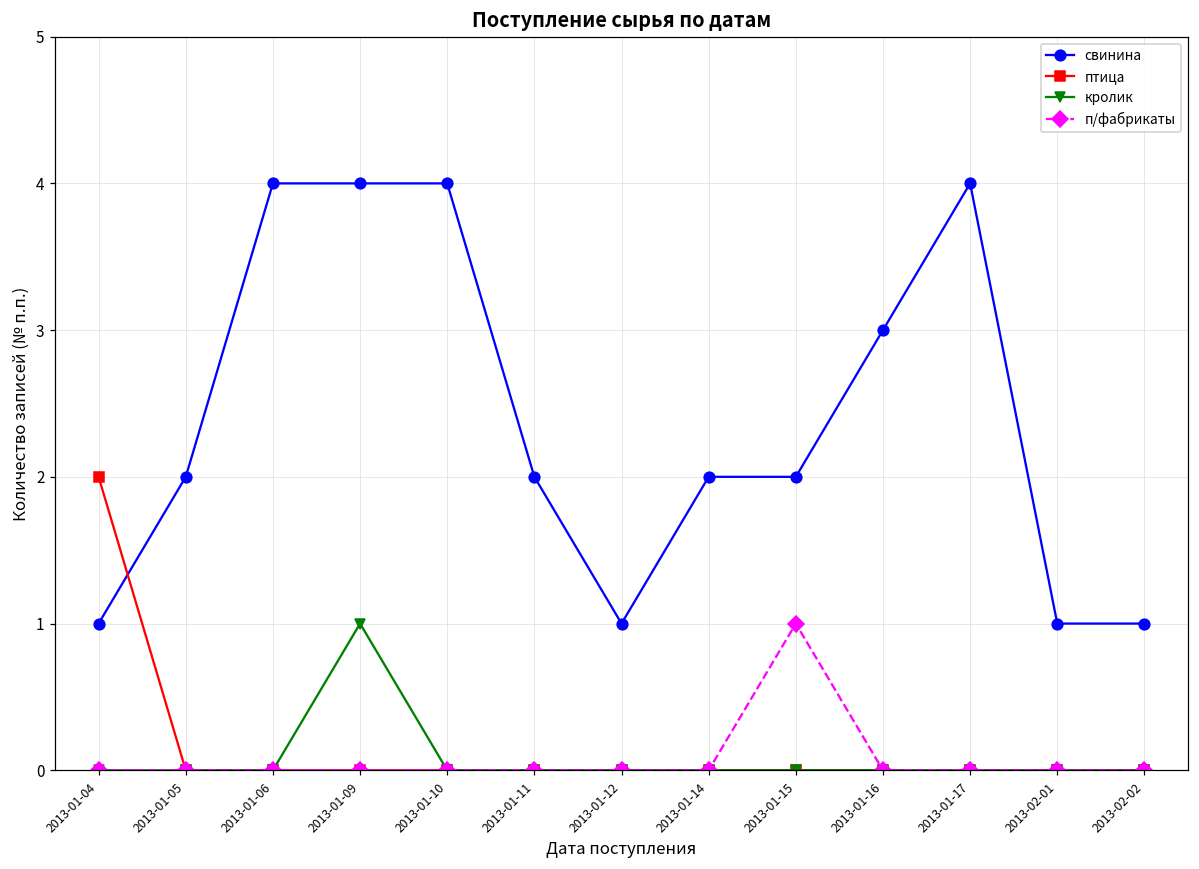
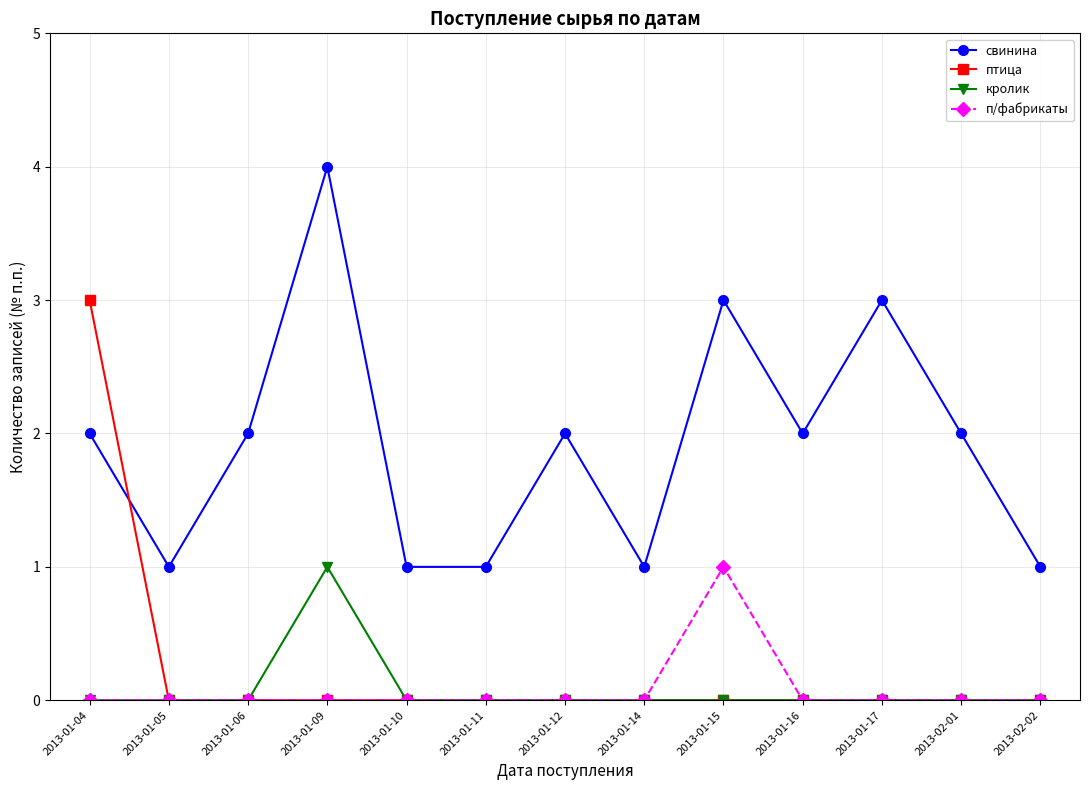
свинина, 2013-01-04: 1 -> 2
птица, 2013-01-04: 2 -> 3
свинина, 2013-01-05: 2 -> 1
свинина, 2013-01-06: 4 -> 2
свинина, 2013-01-10: 4 -> 1
свинина, 2013-01-11: 2 -> 1
свинина, 2013-01-12: 1 -> 2
свинина, 2013-01-14: 2 -> 1
свинина, 2013-01-15: 2 -> 3
свинина, 2013-01-16: 3 -> 2
свинина, 2013-01-17: 4 -> 3
свинина, 2013-02-01: 1 -> 2
